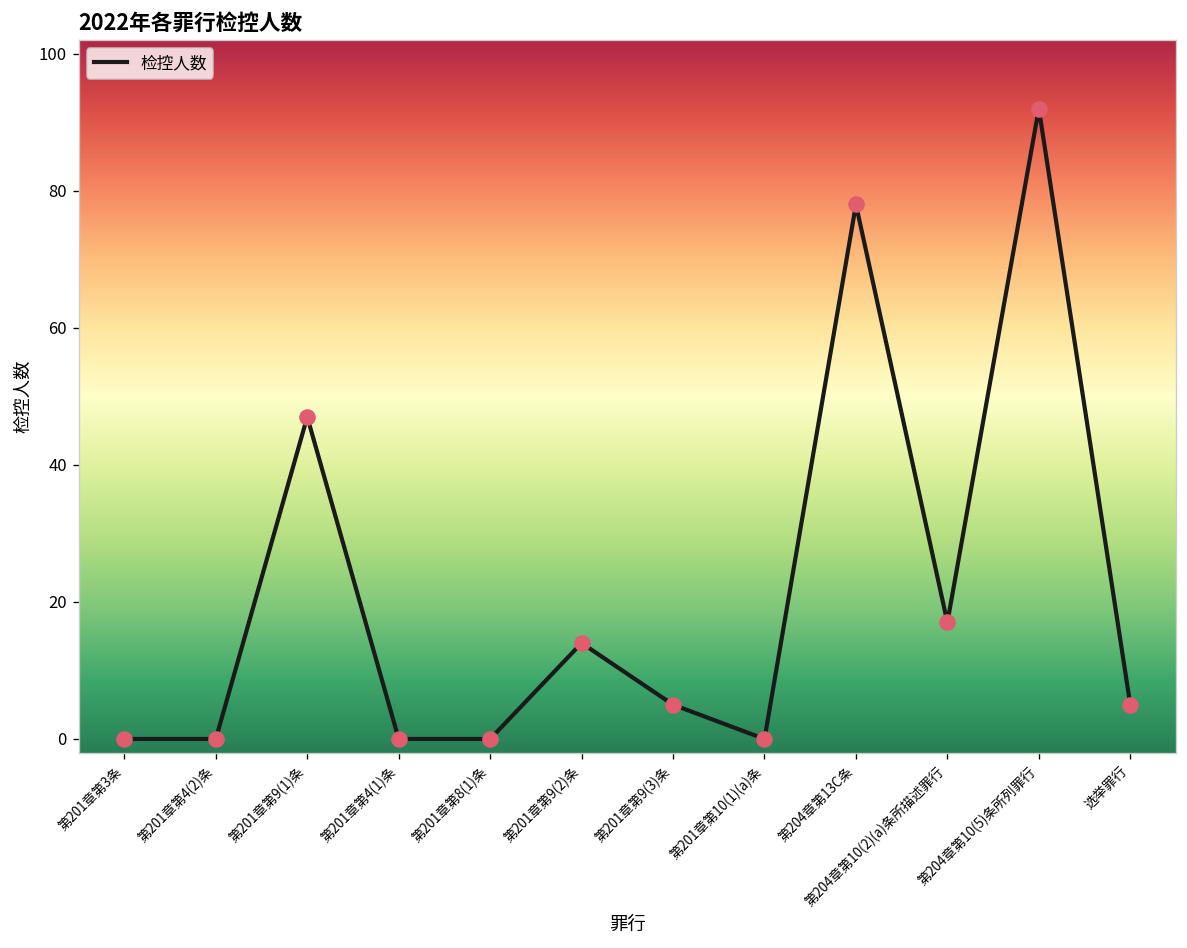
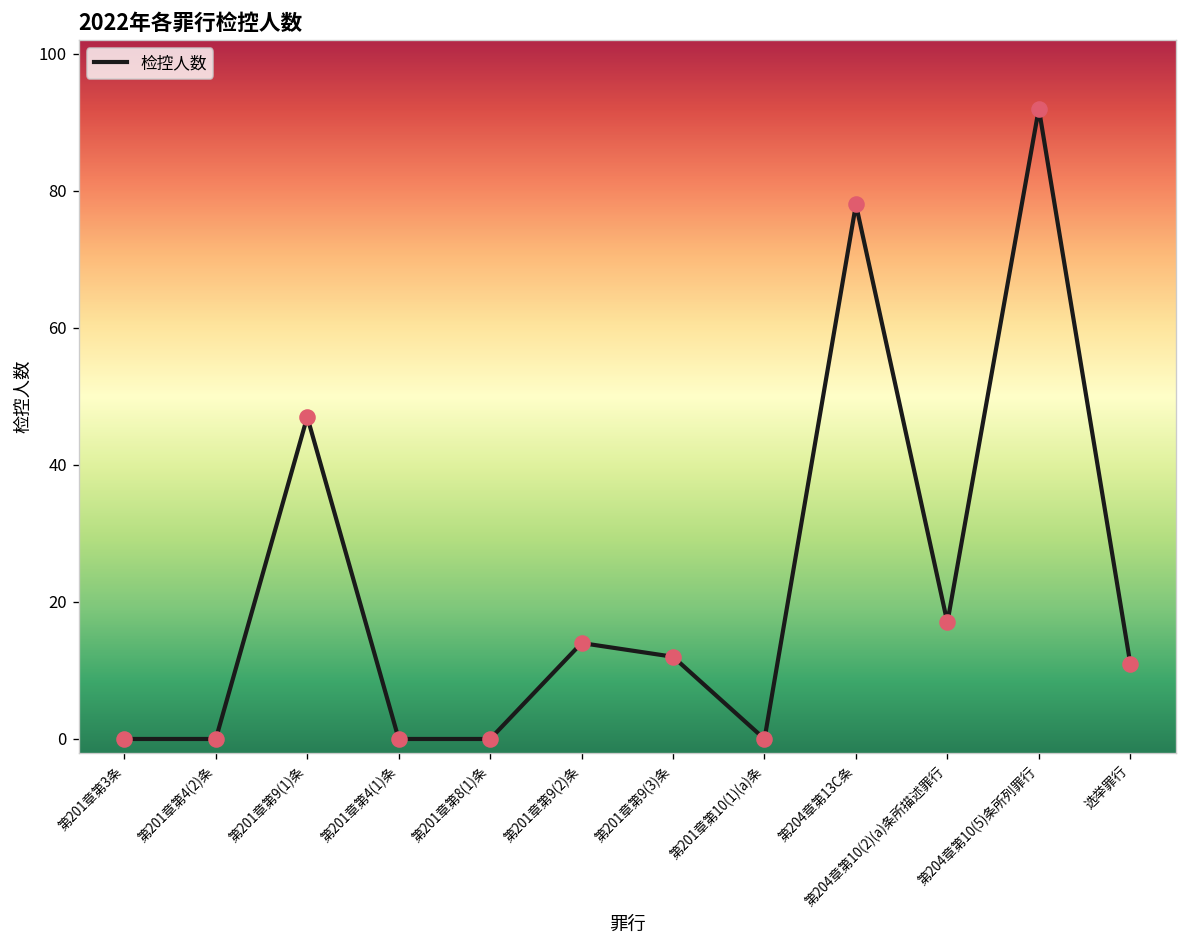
第201章第9(3)条: 5 -> 12
选举罪行: 5 -> 11
